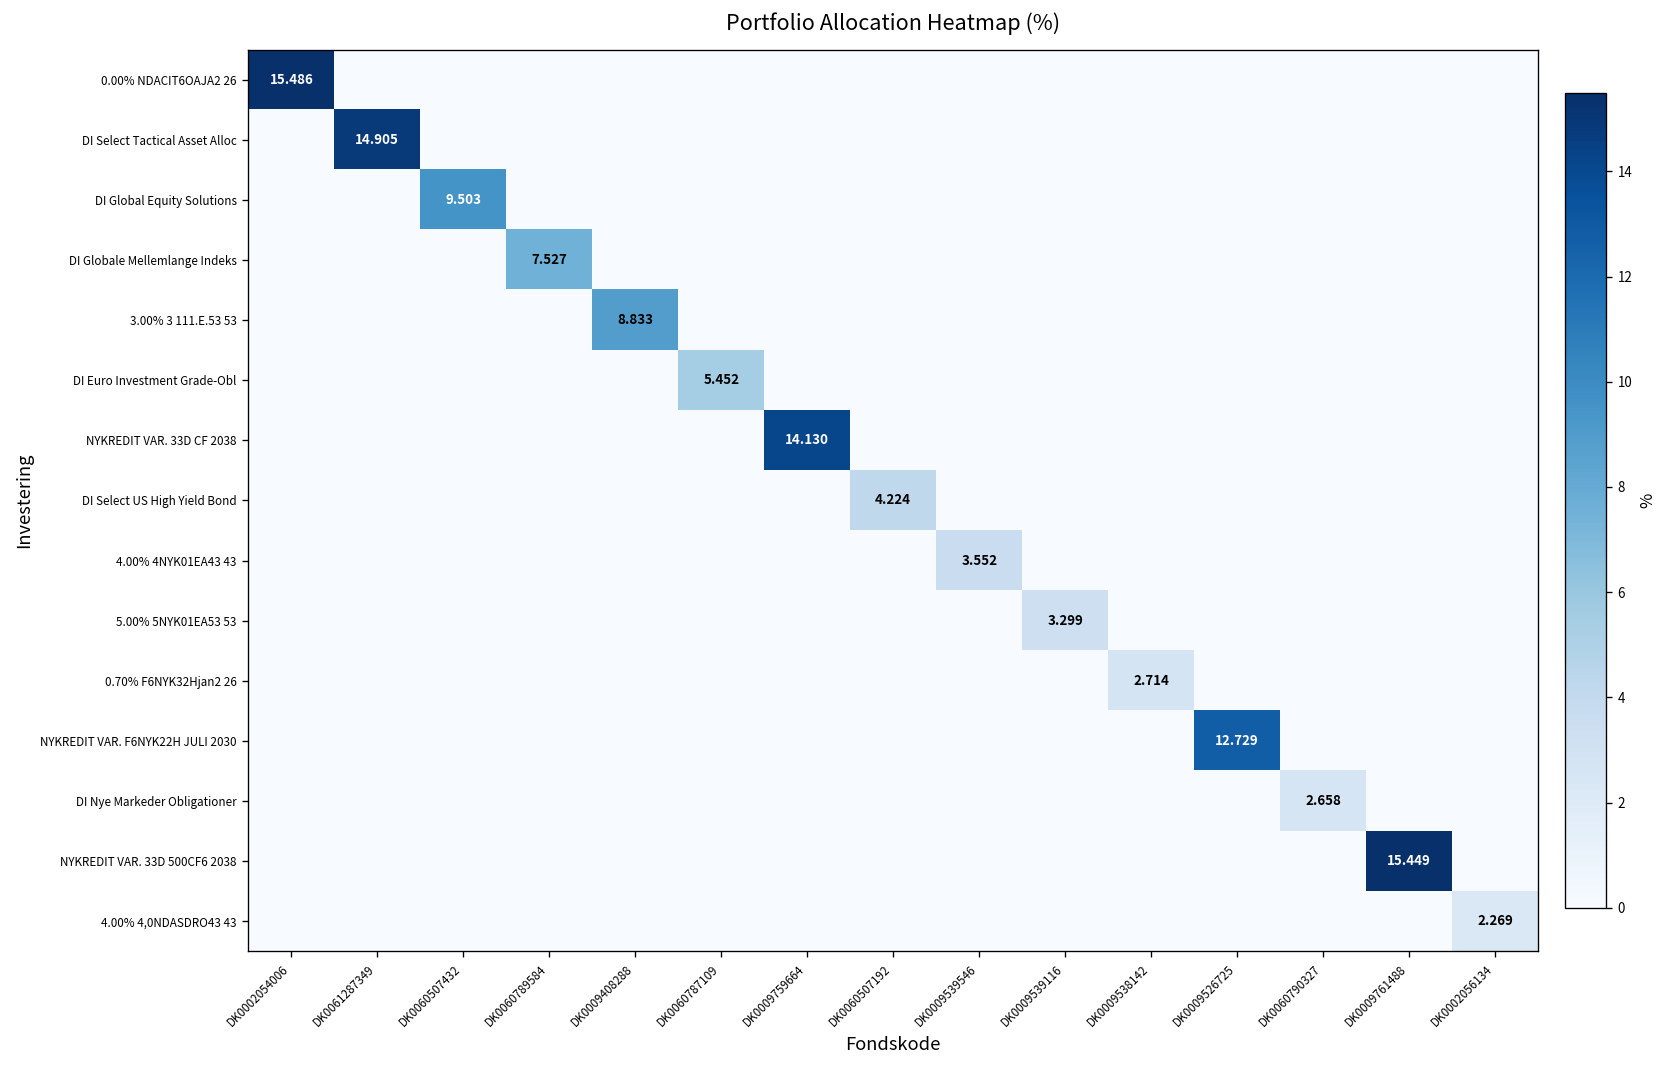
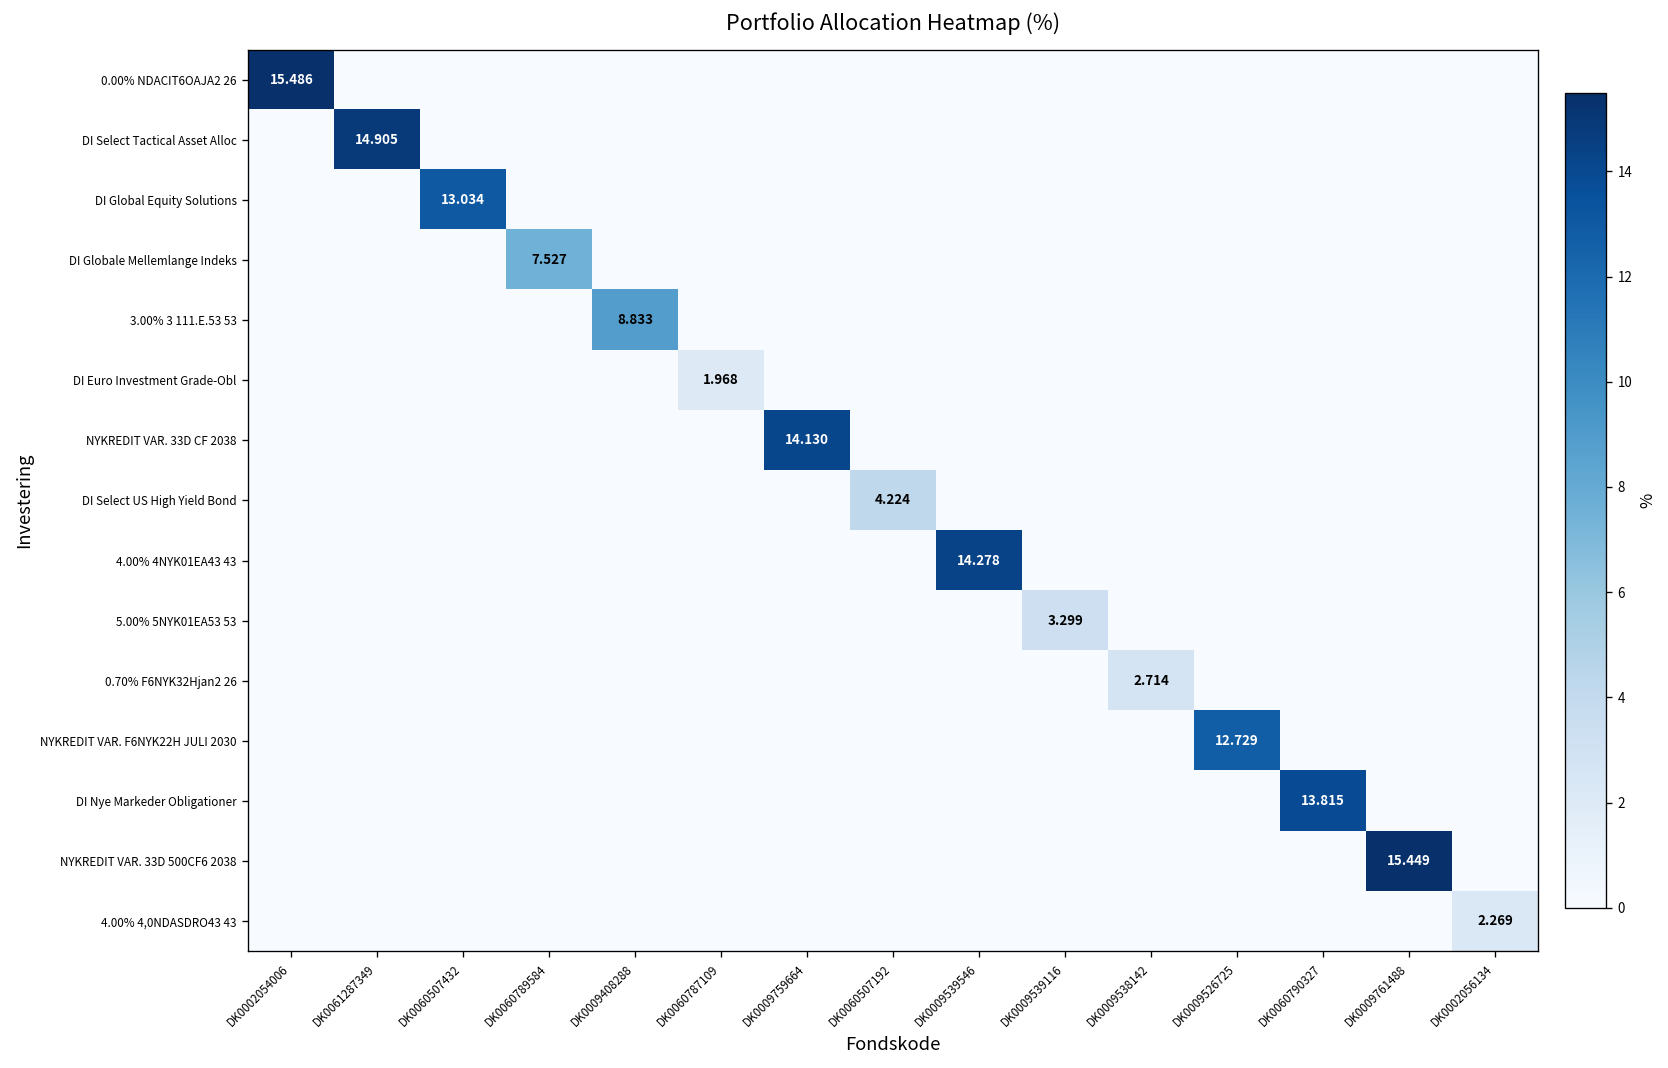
DI Global Equity Solutions, DK0060507432: 9.503 -> 13.034
DI Euro Investment Grade-Obl, DK0060787109: 5.452 -> 1.968
4.00% 4NYK01EA43 43, DK0009539546: 3.552 -> 14.278
DI Nye Markeder Obligationer, DK0060790327: 2.658 -> 13.815
